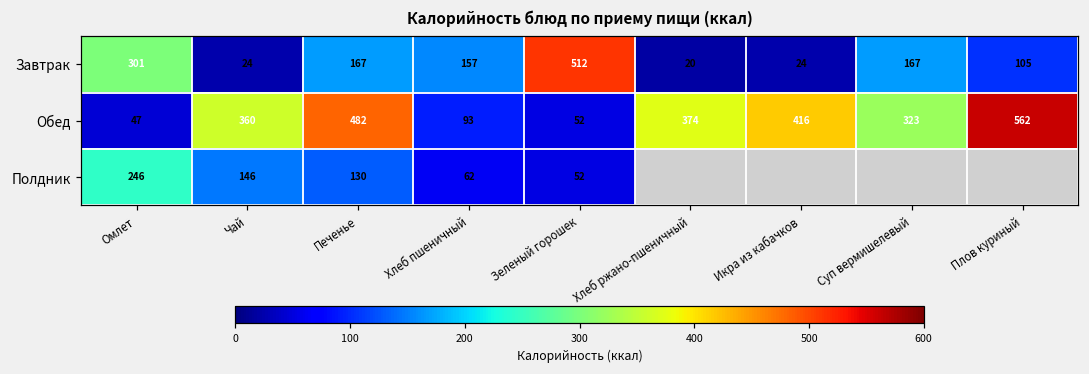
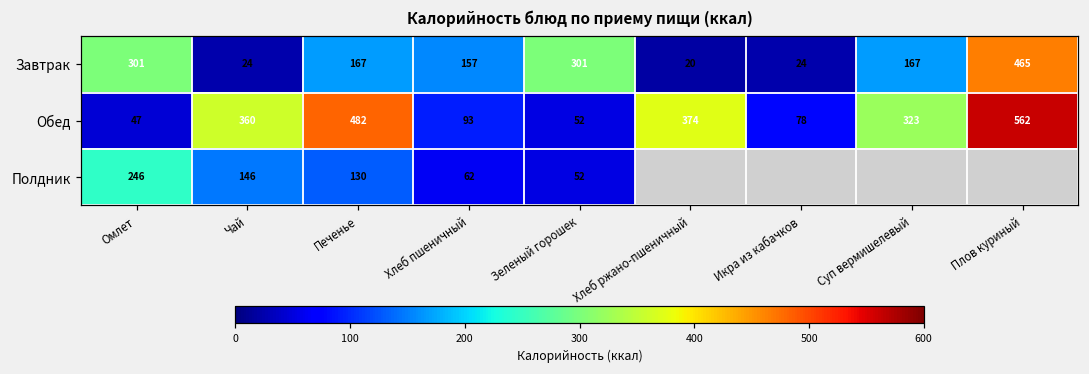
Завтрак, Зеленый горошек: 512 -> 301
Завтрак, Плов куриный: 105 -> 465
Обед, Икра из кабачков: 416 -> 78
